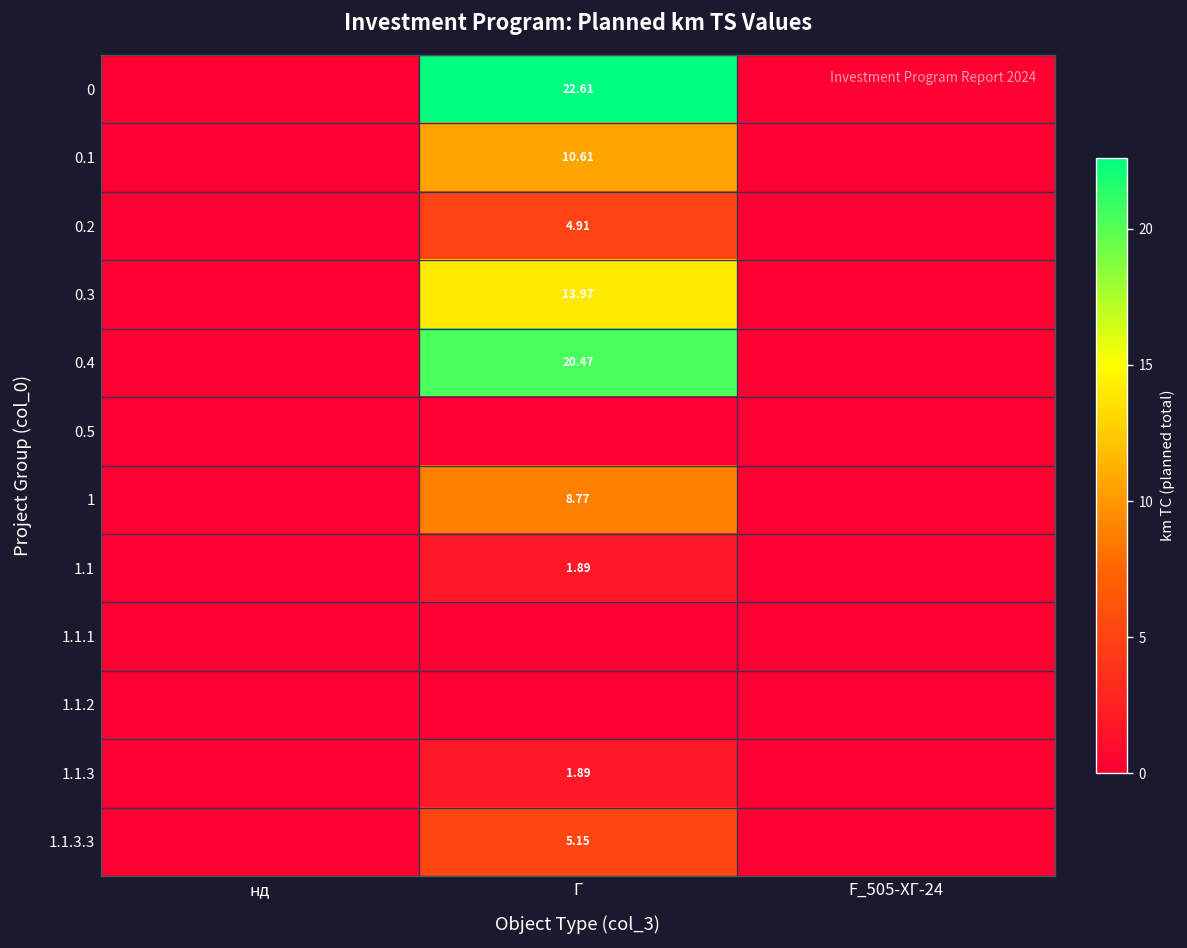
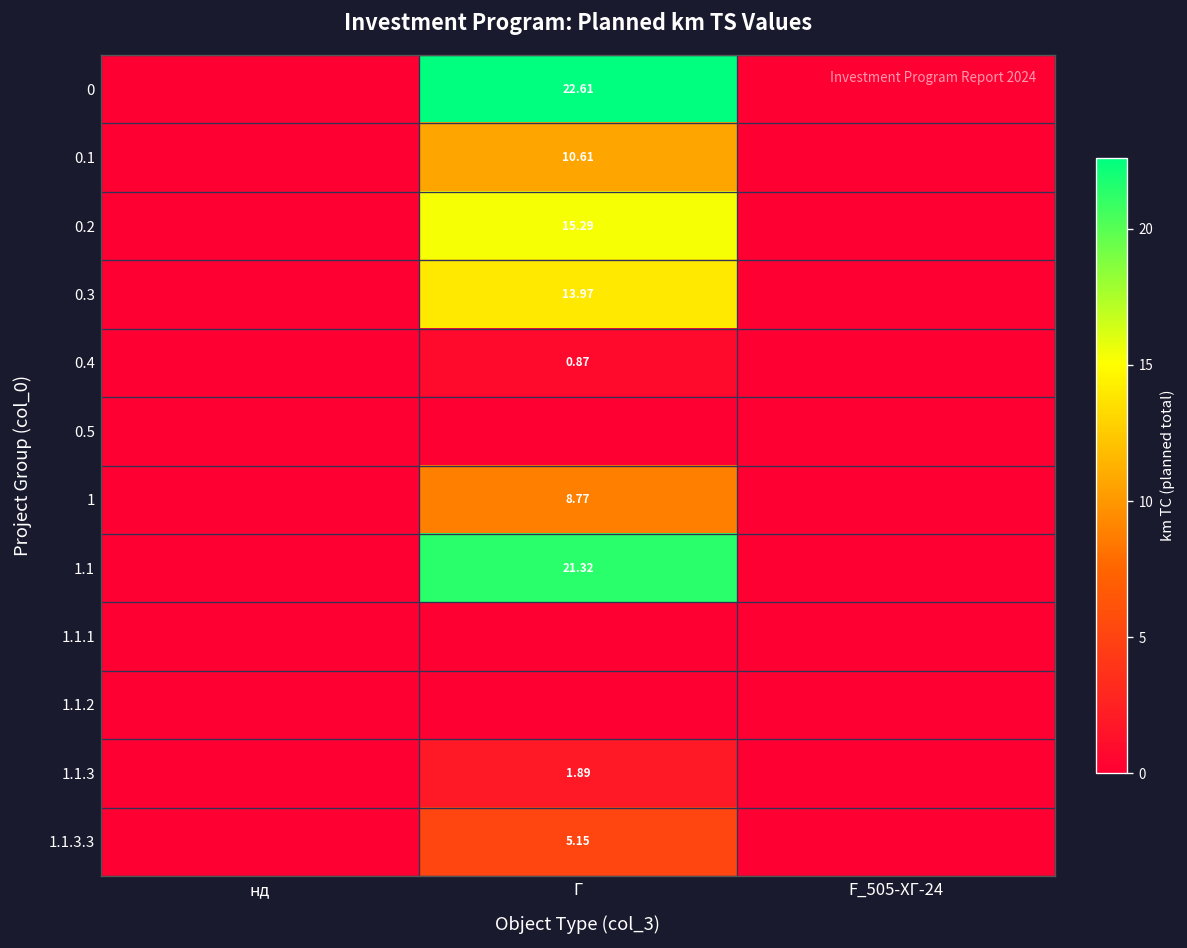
0.2, Г: 4.91 -> 15.29
0.4, Г: 20.47 -> 0.87
1.1, Г: 1.89 -> 21.32
